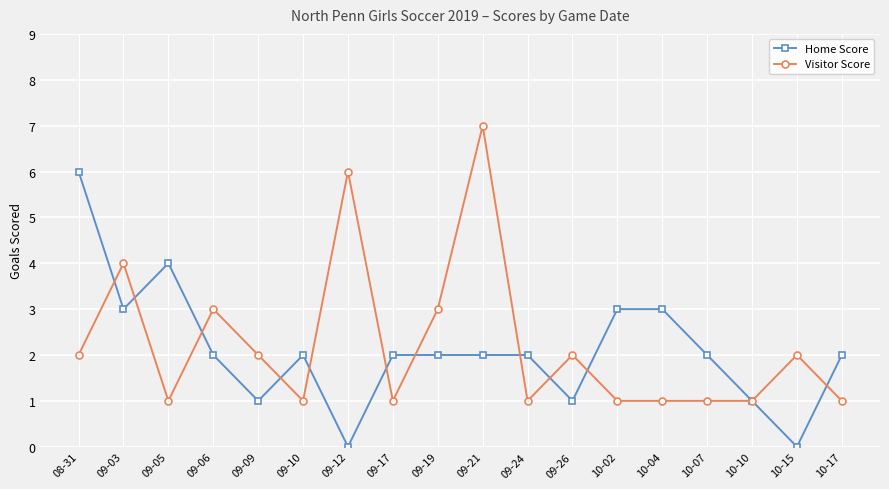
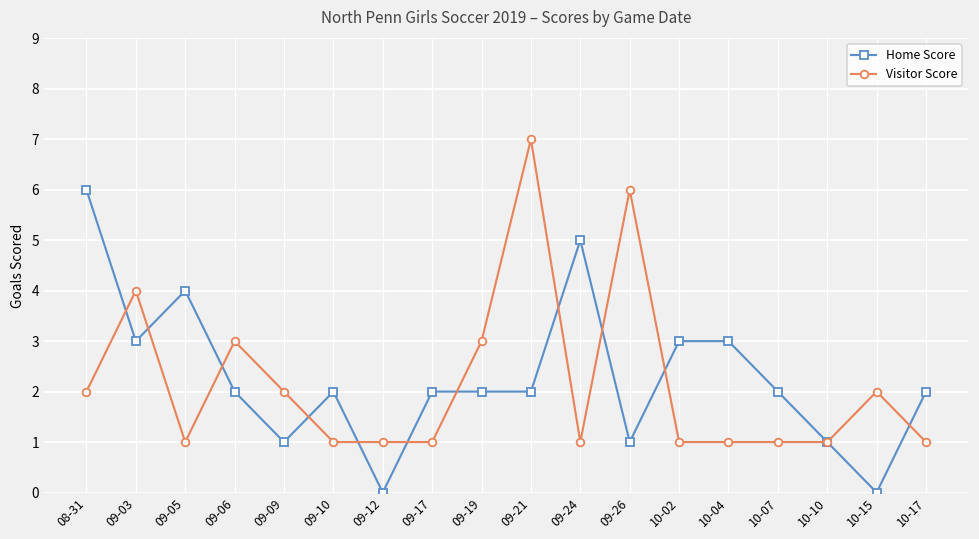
Visitor Score, 09-12: 6 -> 1
Home Score, 09-24: 2 -> 5
Visitor Score, 09-26: 2 -> 6
